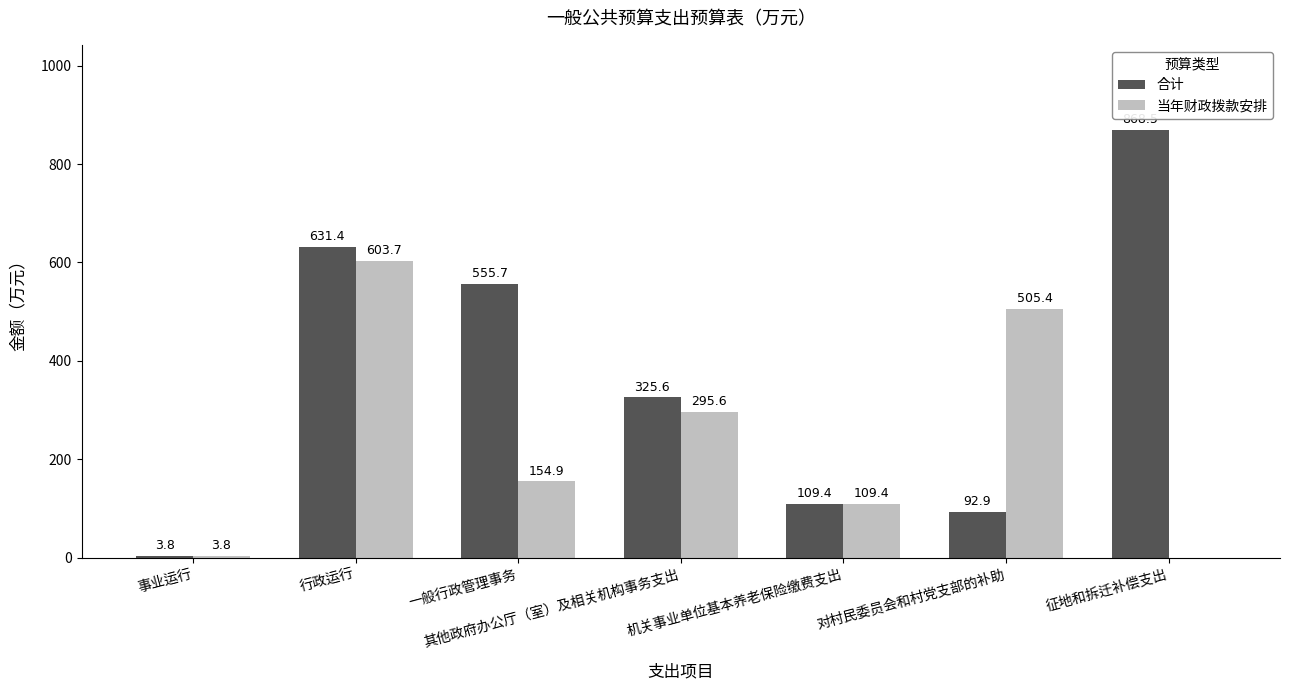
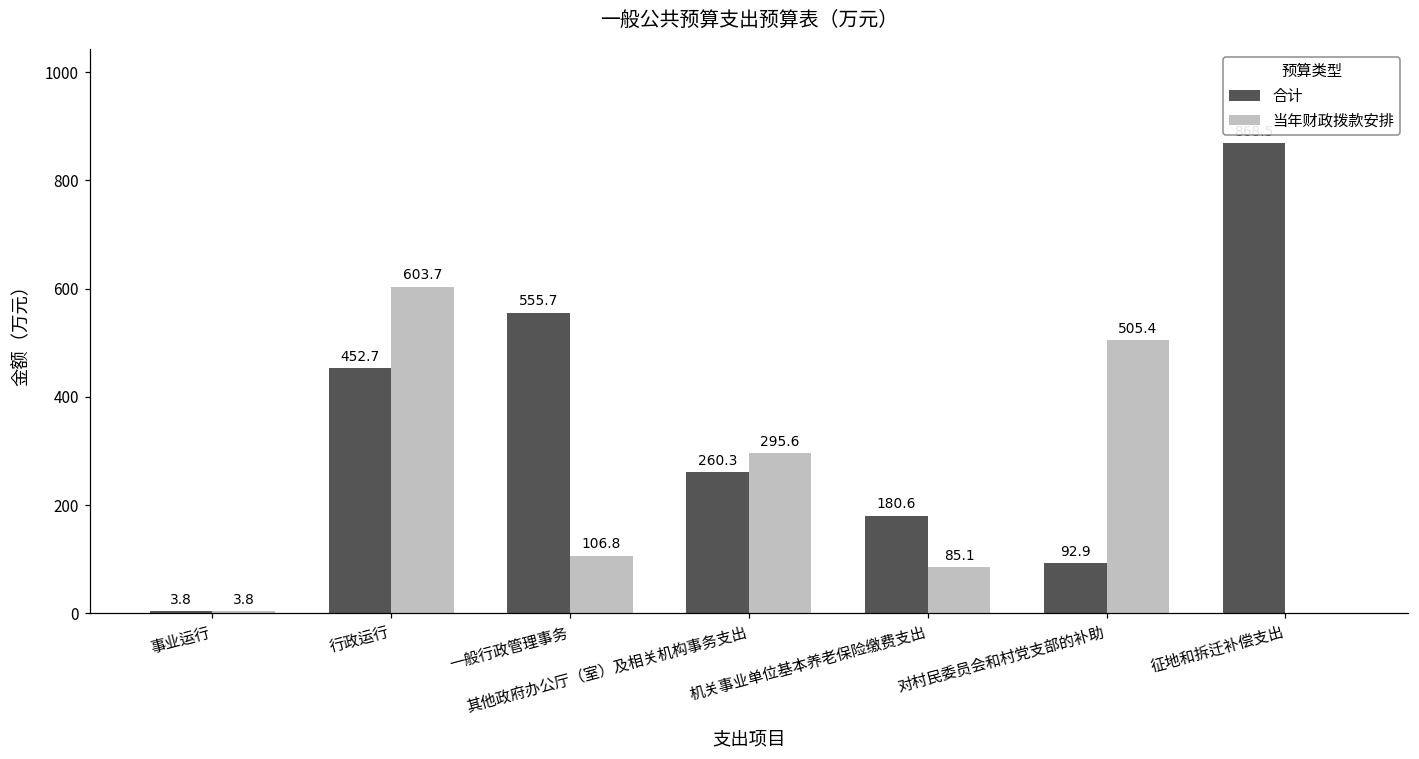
合计, 行政运行: 631.4 -> 452.7
当年财政拨款安排, 一般行政管理事务: 154.9 -> 106.8
合计, 其他政府办公厅（室）及相关机构事务支出: 325.6 -> 260.3
合计, 机关事业单位基本养老保险缴费支出: 109.4 -> 180.6
当年财政拨款安排, 机关事业单位基本养老保险缴费支出: 109.4 -> 85.1
